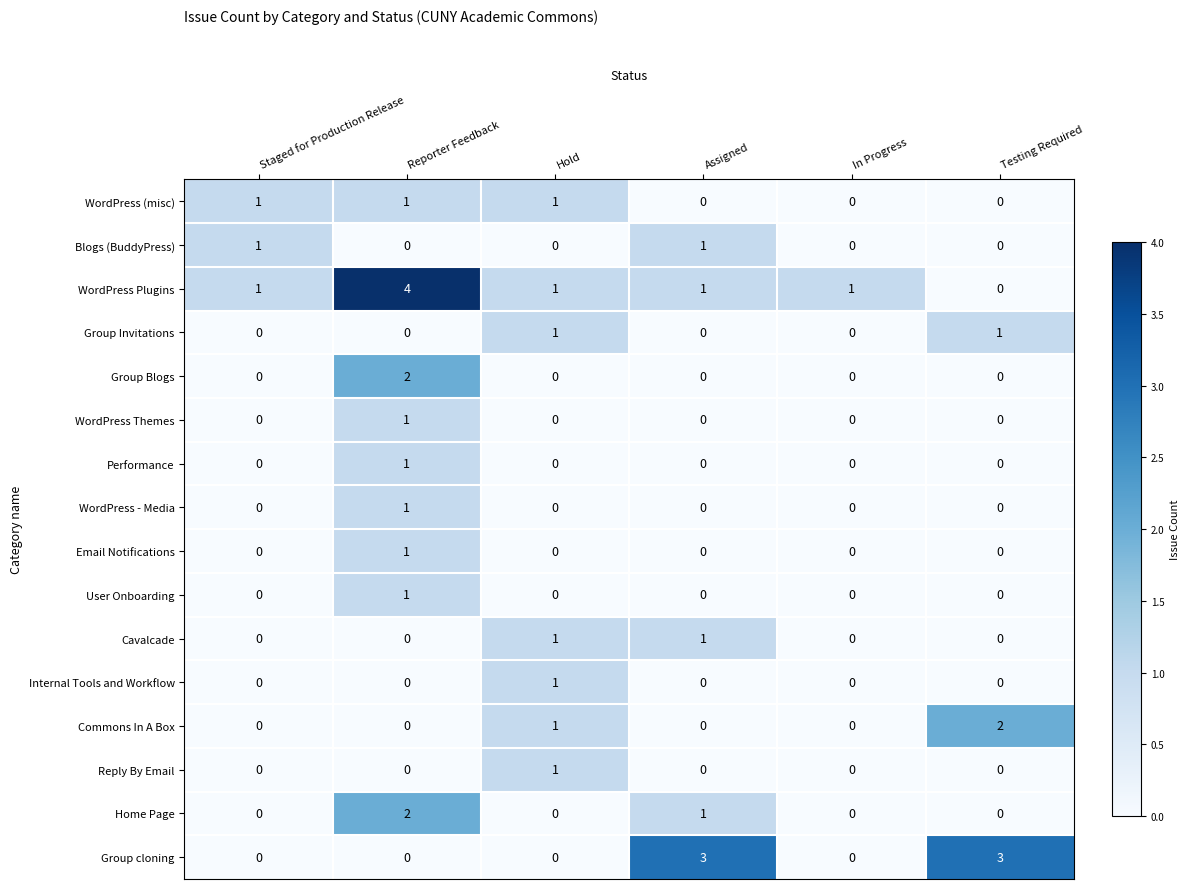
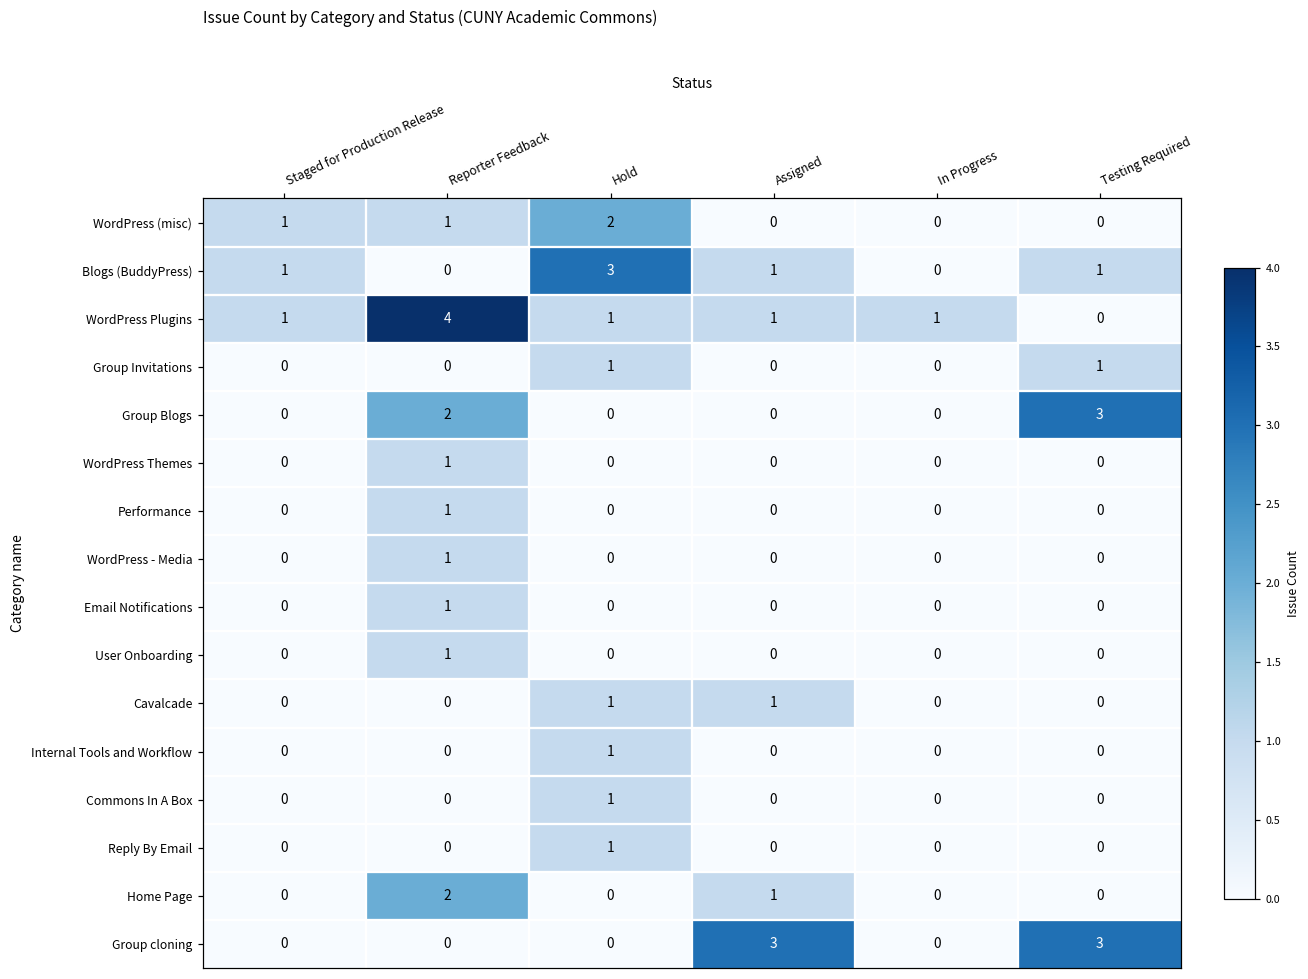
WordPress (misc), Hold: 1 -> 2
Blogs (BuddyPress), Hold: 0 -> 3
Blogs (BuddyPress), Testing Required: 0 -> 1
Group Blogs, Testing Required: 0 -> 3
Commons In A Box, Testing Required: 2 -> 0
